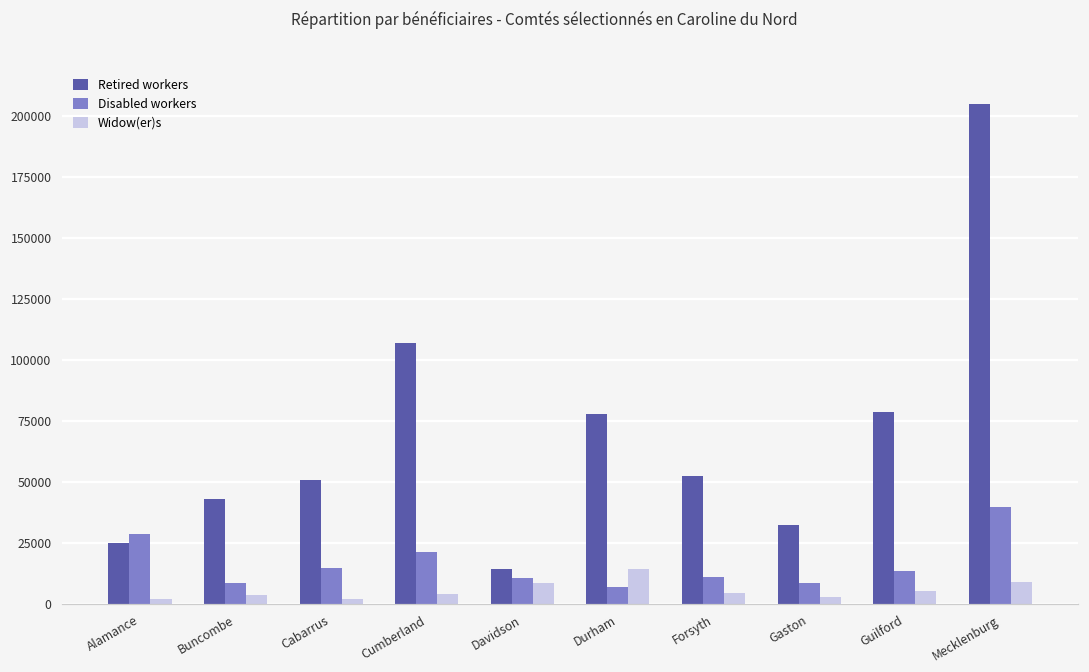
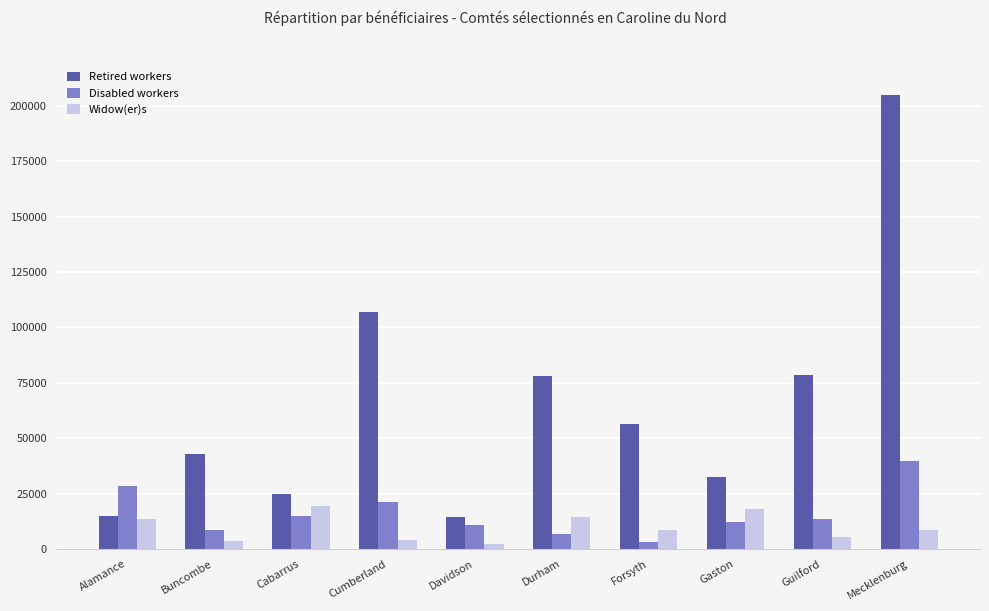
Retired workers, Alamance: 25000 -> 15000
Widow(er)s, Alamance: 2000 -> 13000
Retired workers, Cabarrus: 51000 -> 25000
Widow(er)s, Cabarrus: 2000 -> 19000
Widow(er)s, Davidson: 8000 -> 2000
Retired workers, Forsyth: 52000 -> 56000
Disabled workers, Forsyth: 11000 -> 3000
Widow(er)s, Forsyth: 4000 -> 9000
Disabled workers, Gaston: 9000 -> 12000
Widow(er)s, Gaston: 3000 -> 18000
